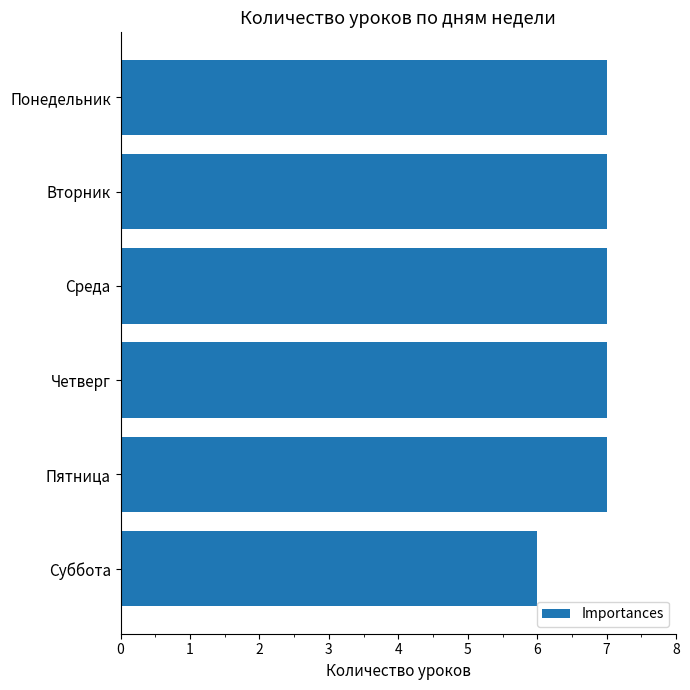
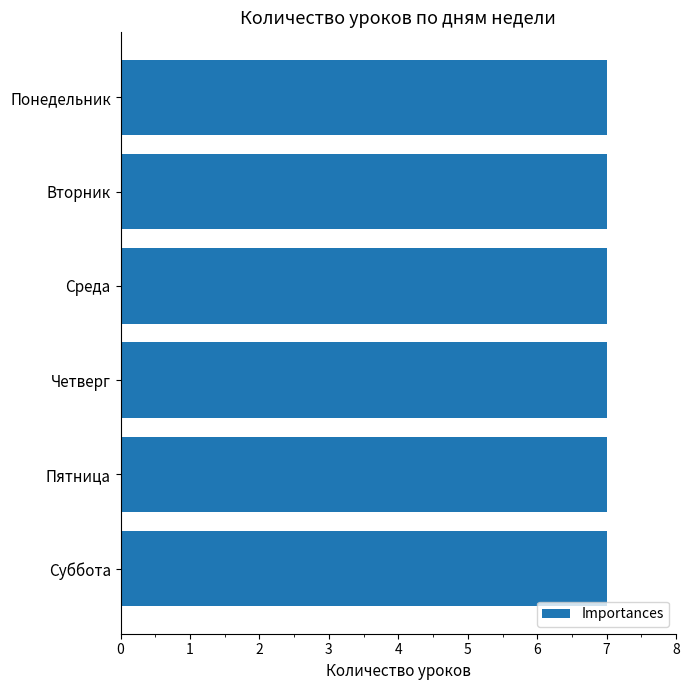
Суббота: 6 -> 7
